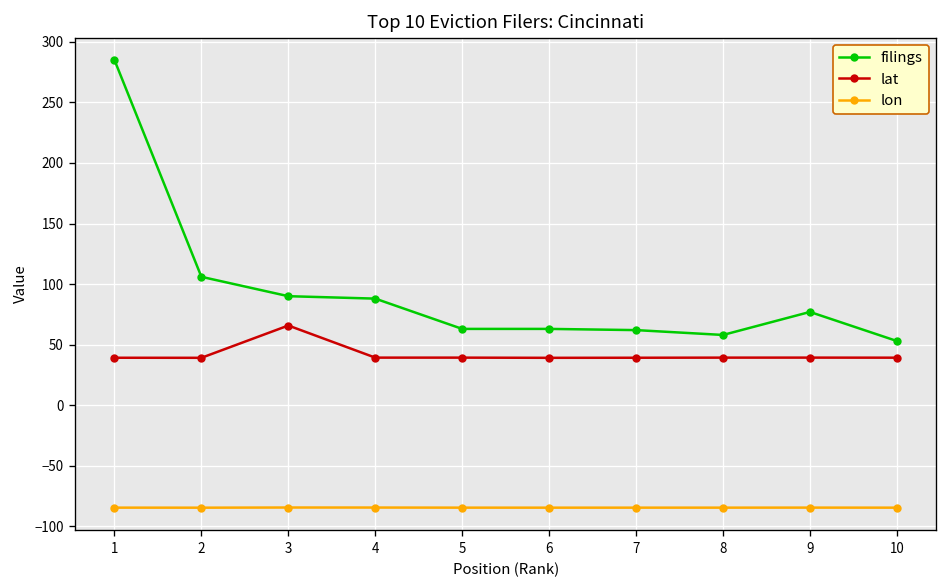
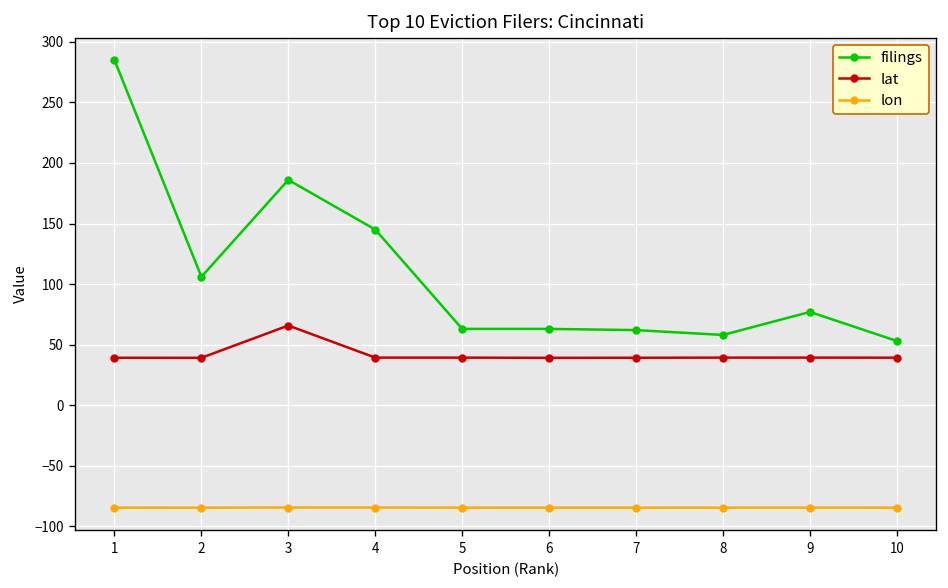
filings, 3: 90 -> 186
filings, 4: 88 -> 145
